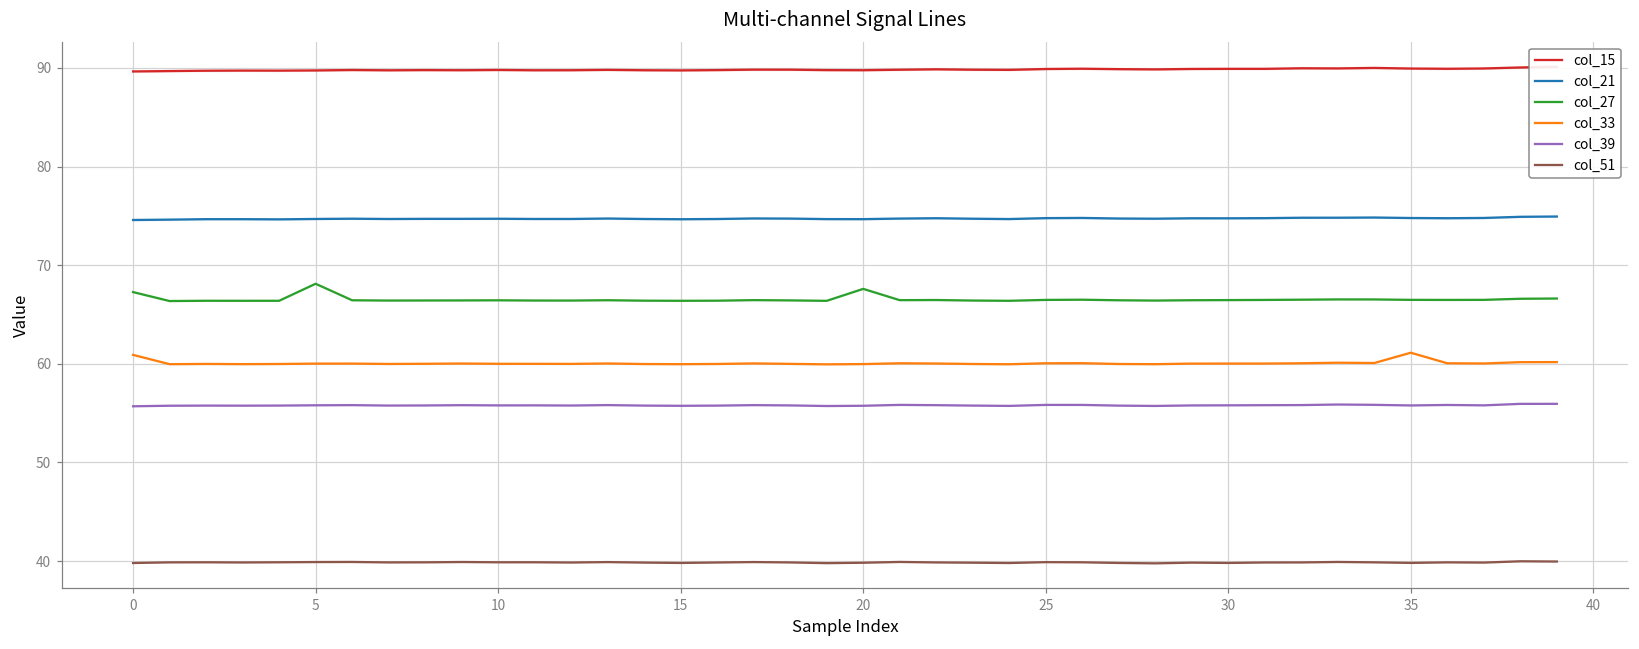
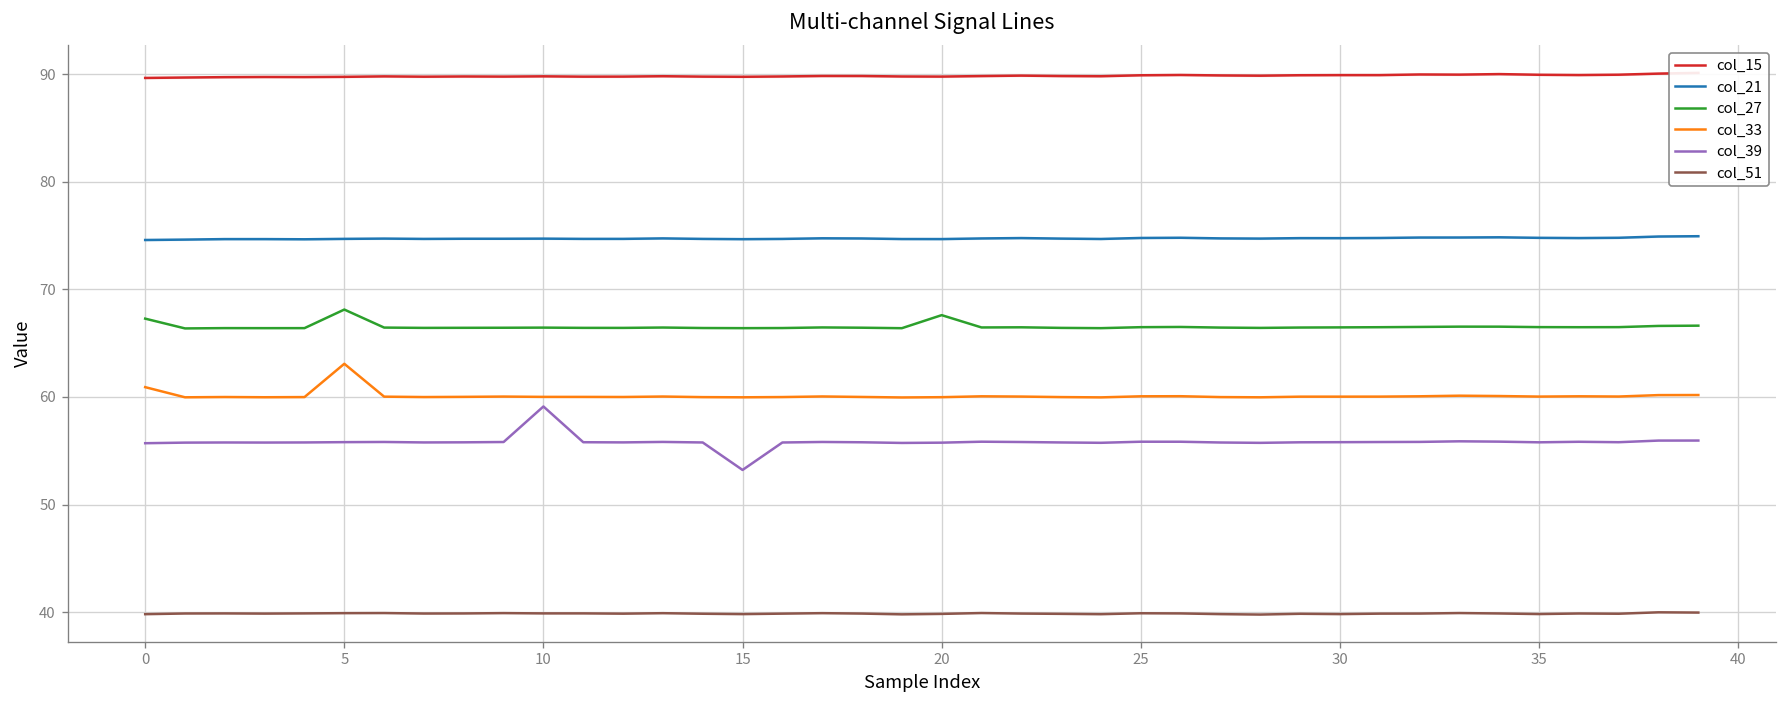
col_33, 5: 60 -> 63
col_39, 10: 56 -> 59
col_39, 15: 56 -> 53
col_33, 35: 61 -> 60
